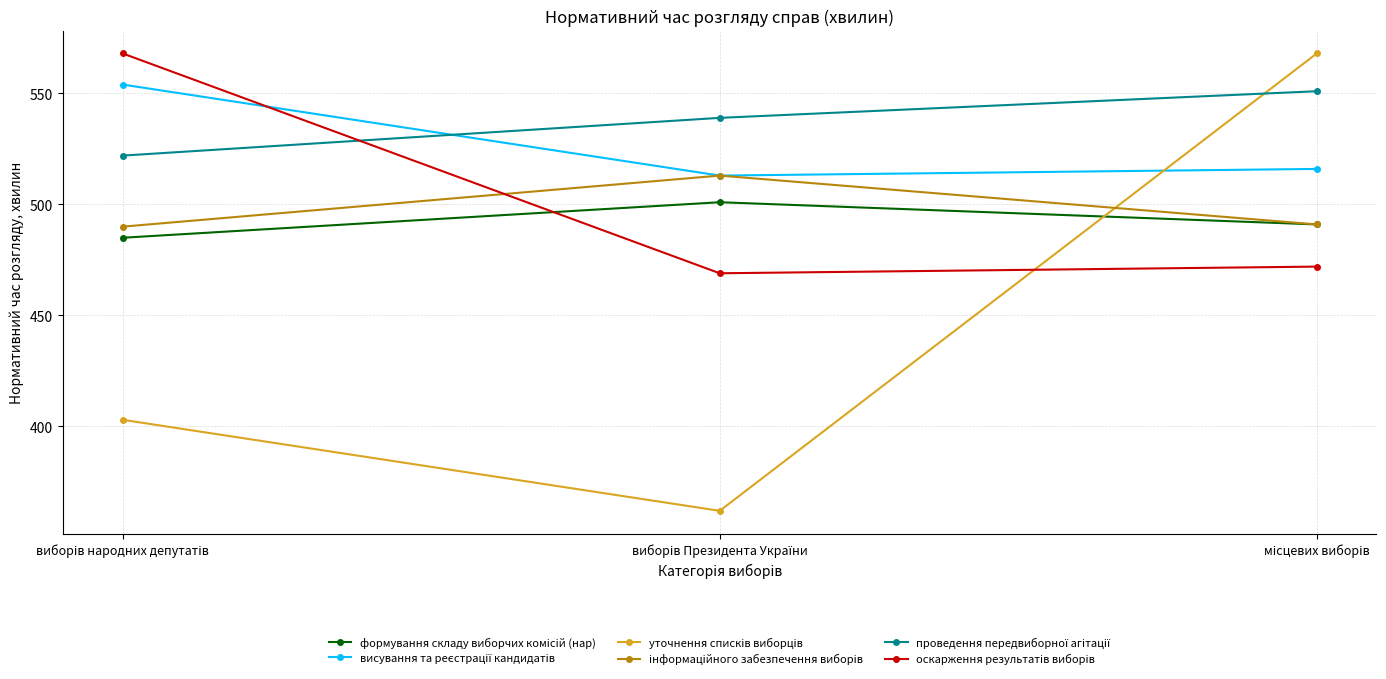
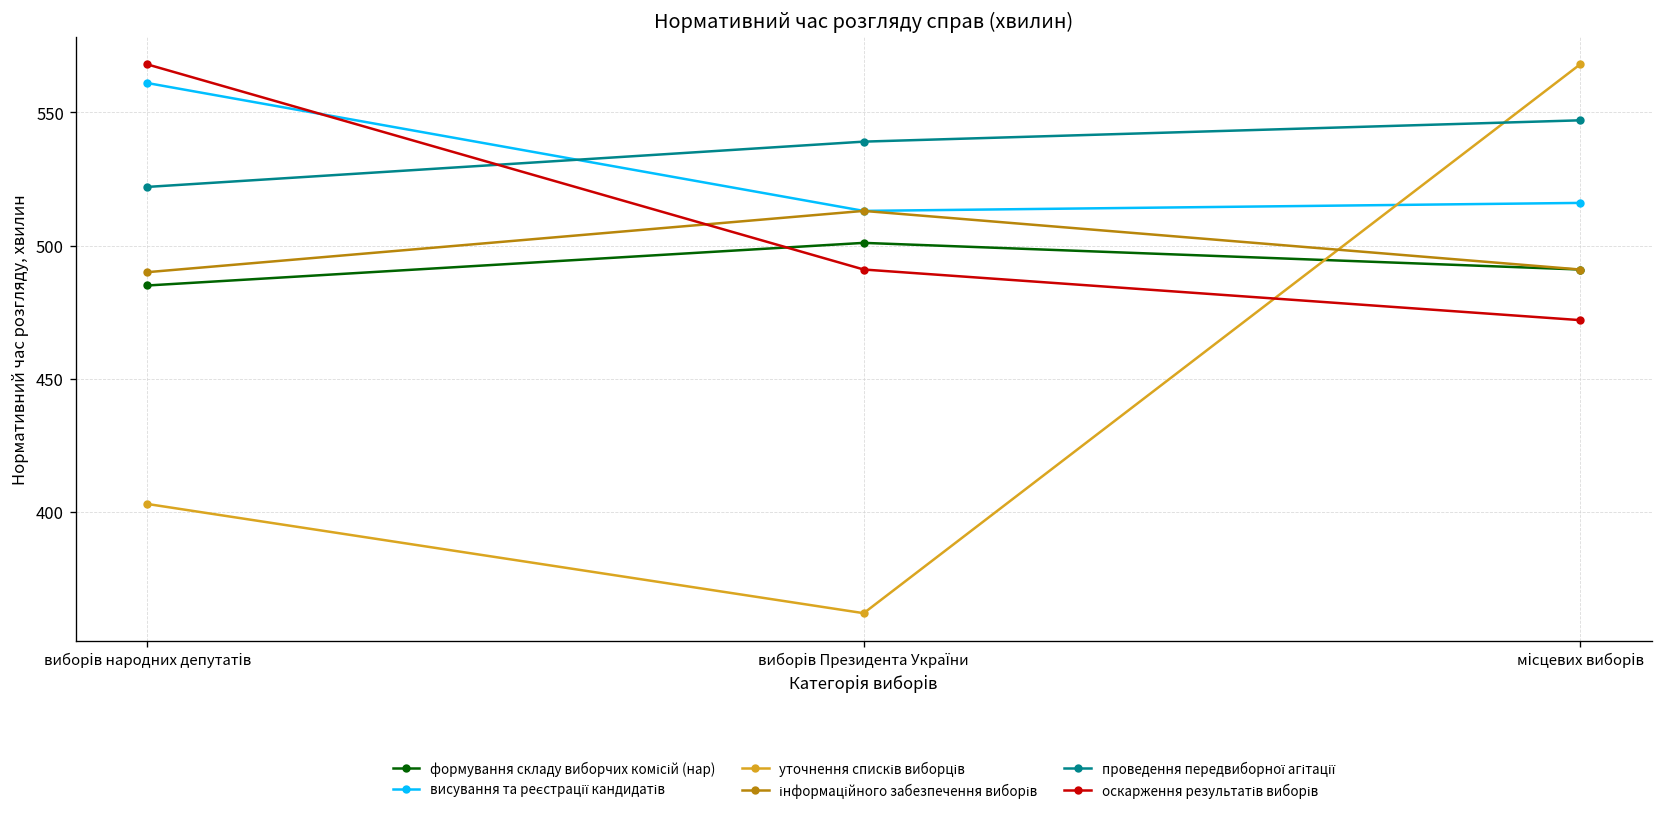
висування та реєстрації кандидатів, виборів народних депутатів: 554 -> 561
оскарження результатів виборів, виборів Президента України: 469 -> 491
проведення передвиборної агітації, місцевих виборів: 551 -> 547
